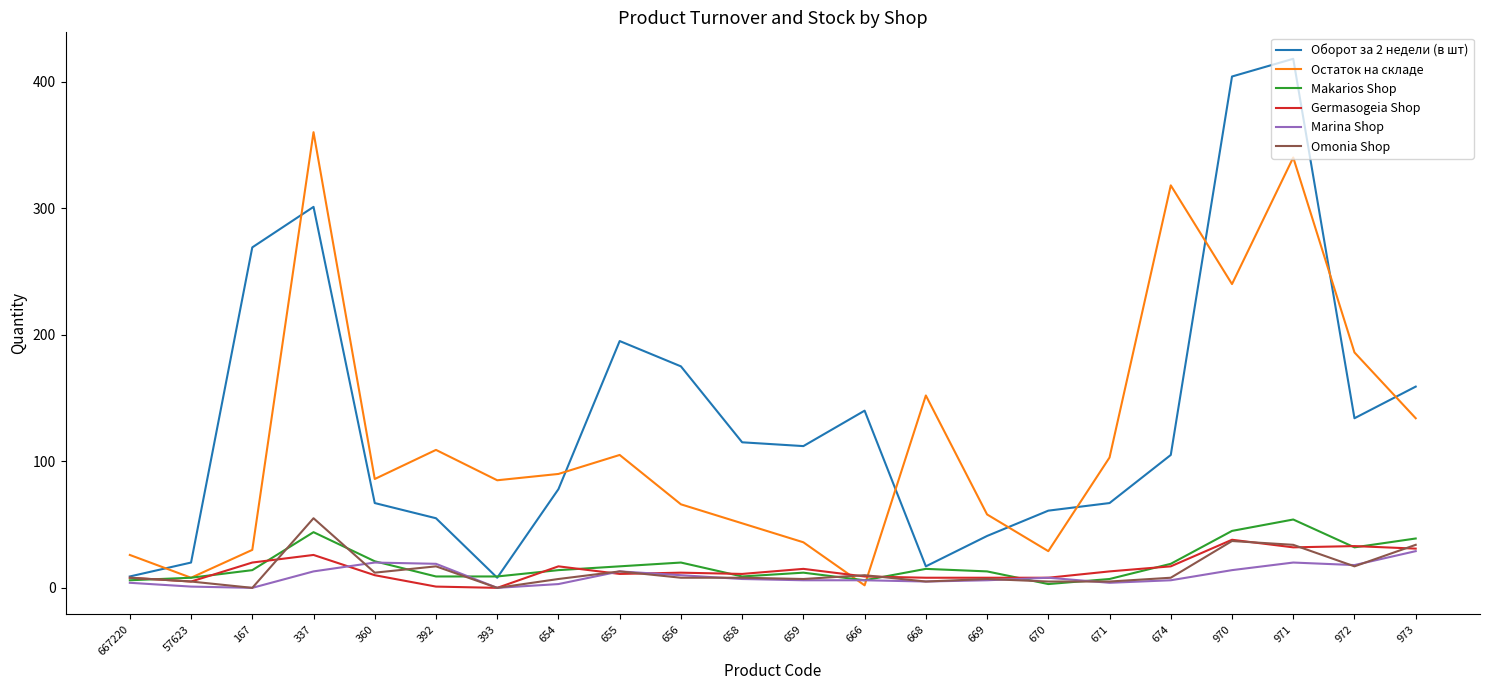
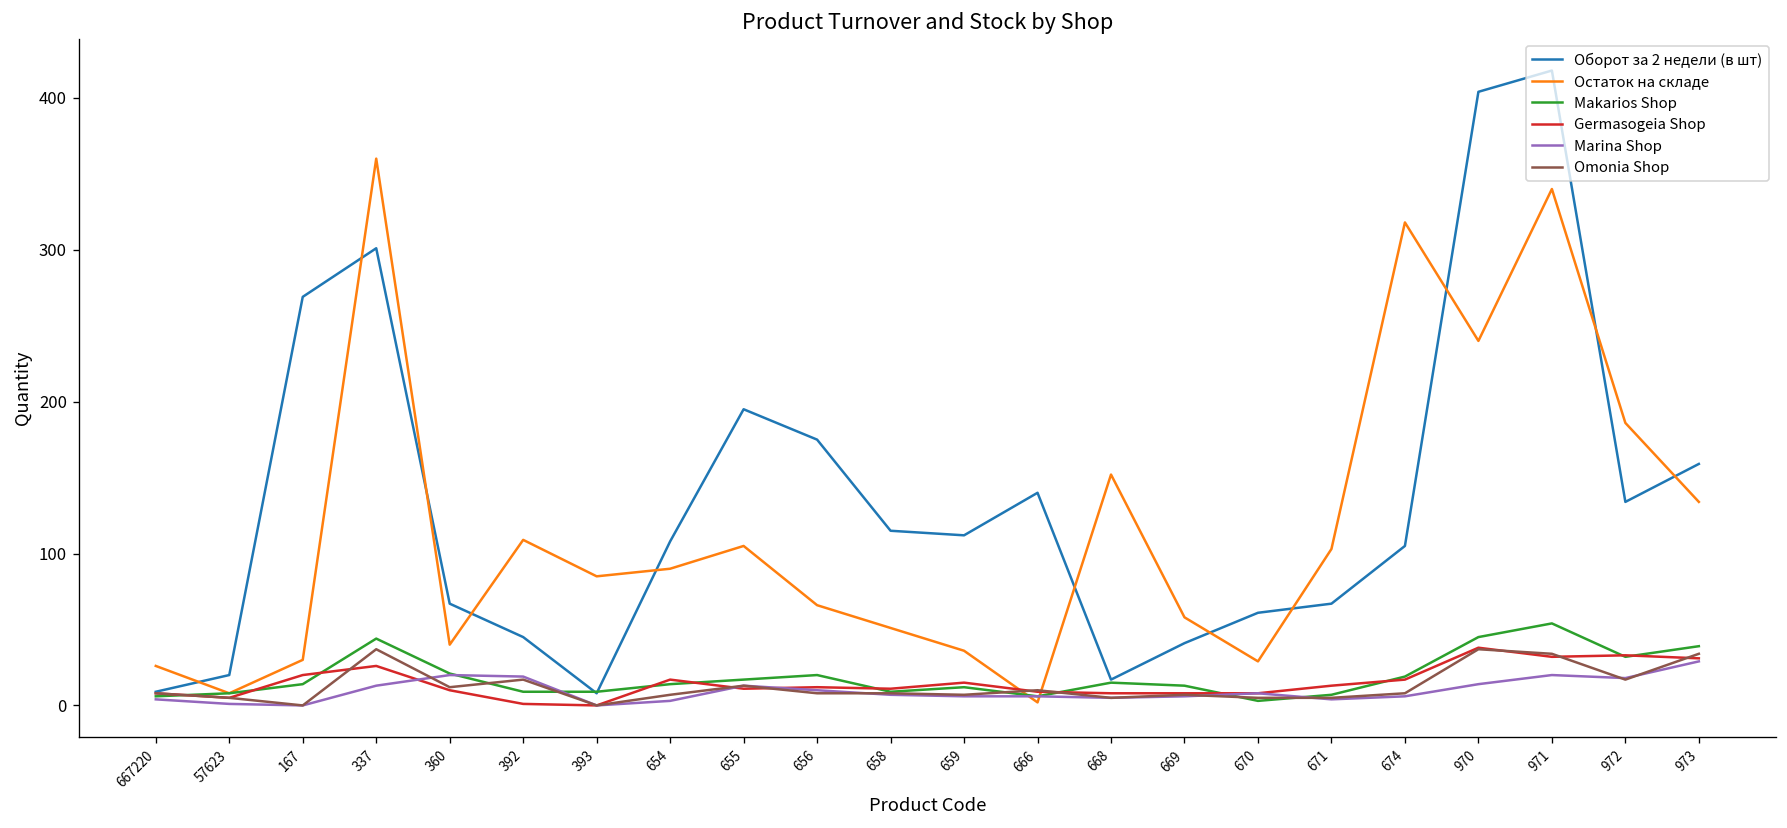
Omonia Shop, 337: 55 -> 37
Остаток на складе, 360: 86 -> 40
Оборот за 2 недели (в шт), 392: 55 -> 45
Оборот за 2 недели (в шт), 654: 78 -> 108
